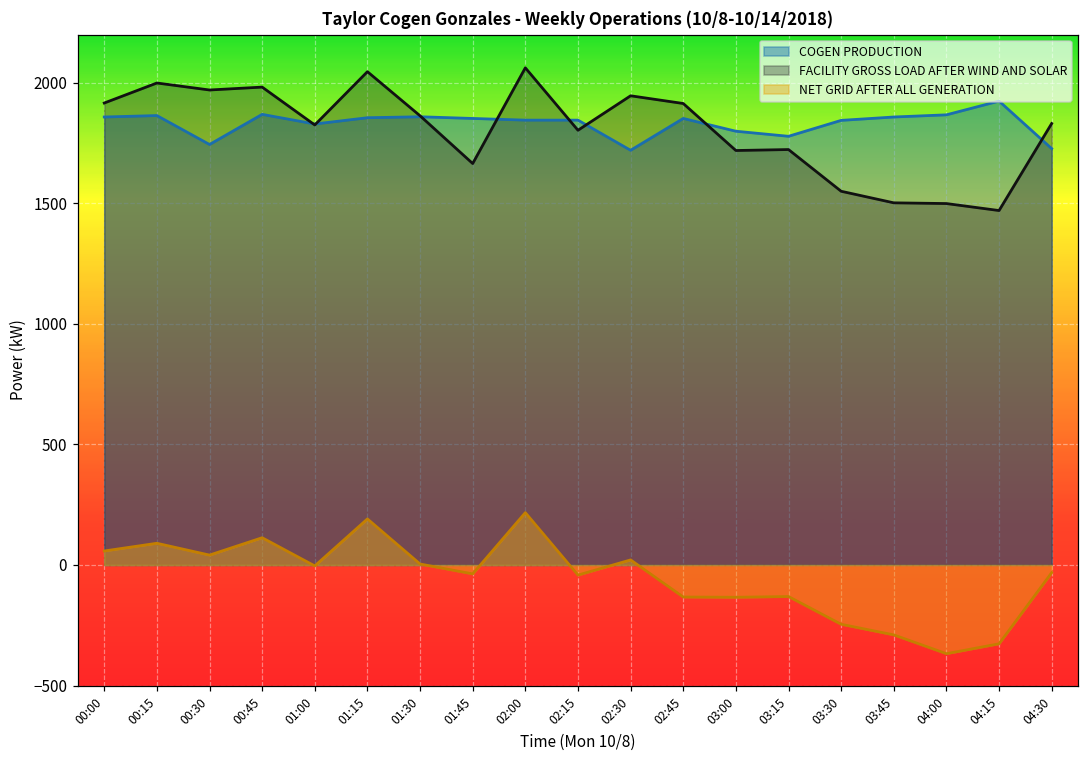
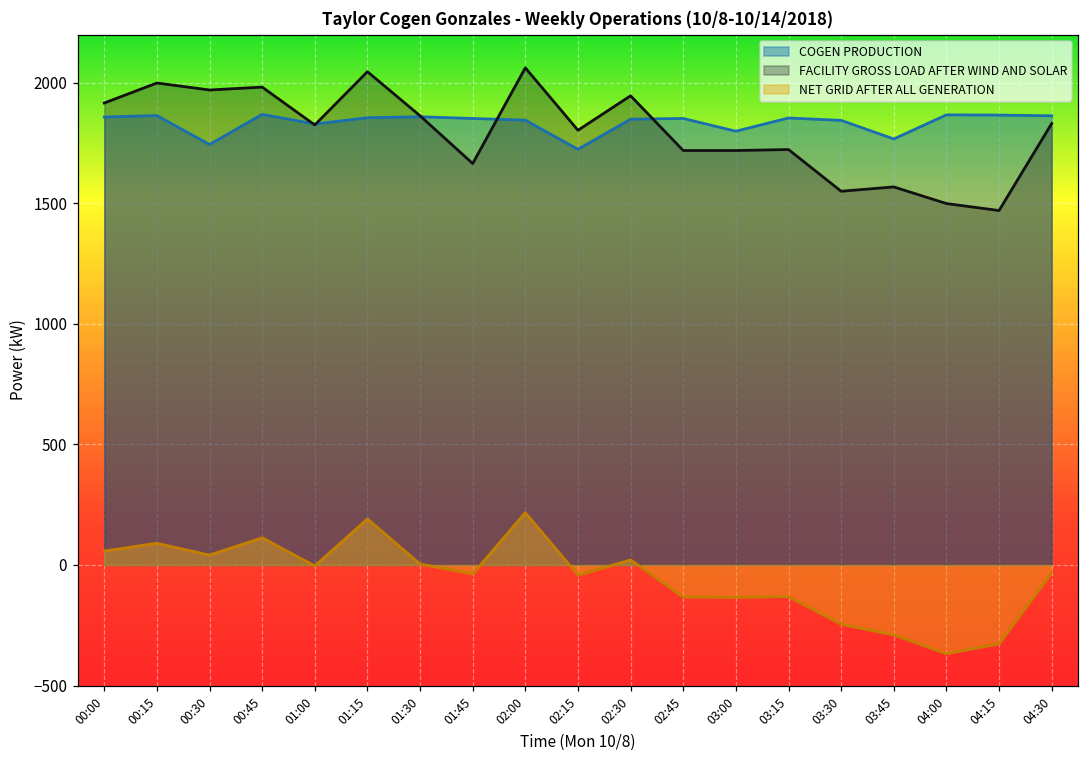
COGEN PRODUCTION, 02:15: 1850 -> 1720
COGEN PRODUCTION, 02:30: 1720 -> 1850
FACILITY GROSS LOAD AFTER WIND AND SOLAR, 02:45: 1910 -> 1720
COGEN PRODUCTION, 03:15: 1780 -> 1850
COGEN PRODUCTION, 03:45: 1860 -> 1770
FACILITY GROSS LOAD AFTER WIND AND SOLAR, 03:45: 1500 -> 1570
COGEN PRODUCTION, 04:15: 1920 -> 1870
COGEN PRODUCTION, 04:30: 1730 -> 1860
